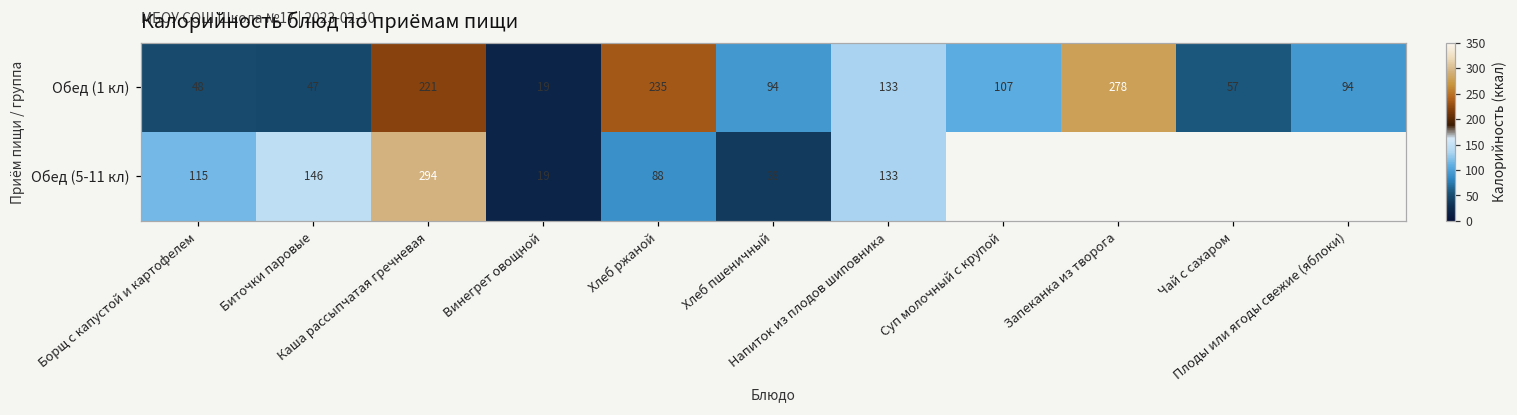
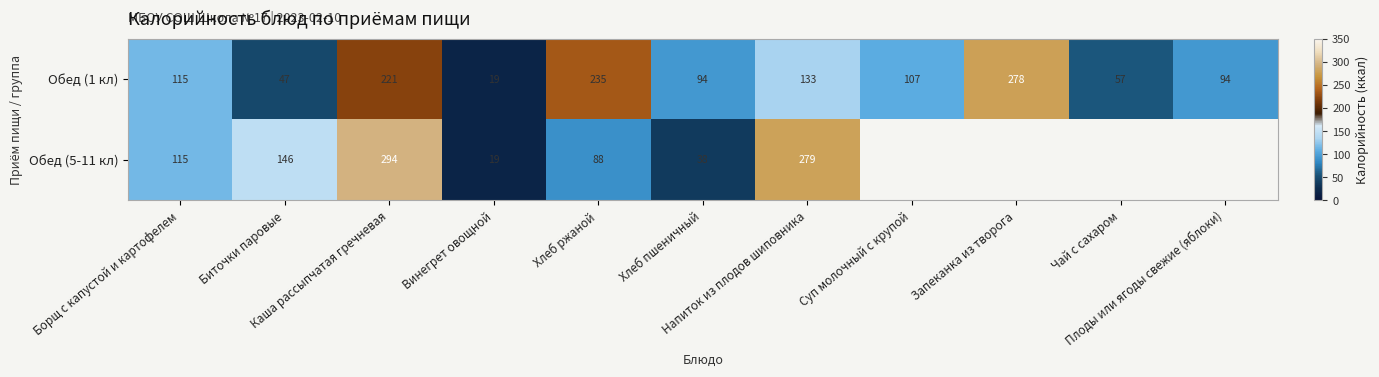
Обед (1 кл), Борщ с капустой и картофелем: 48 -> 115
Обед (5-11 кл), Напиток из плодов шиповника: 133 -> 279
